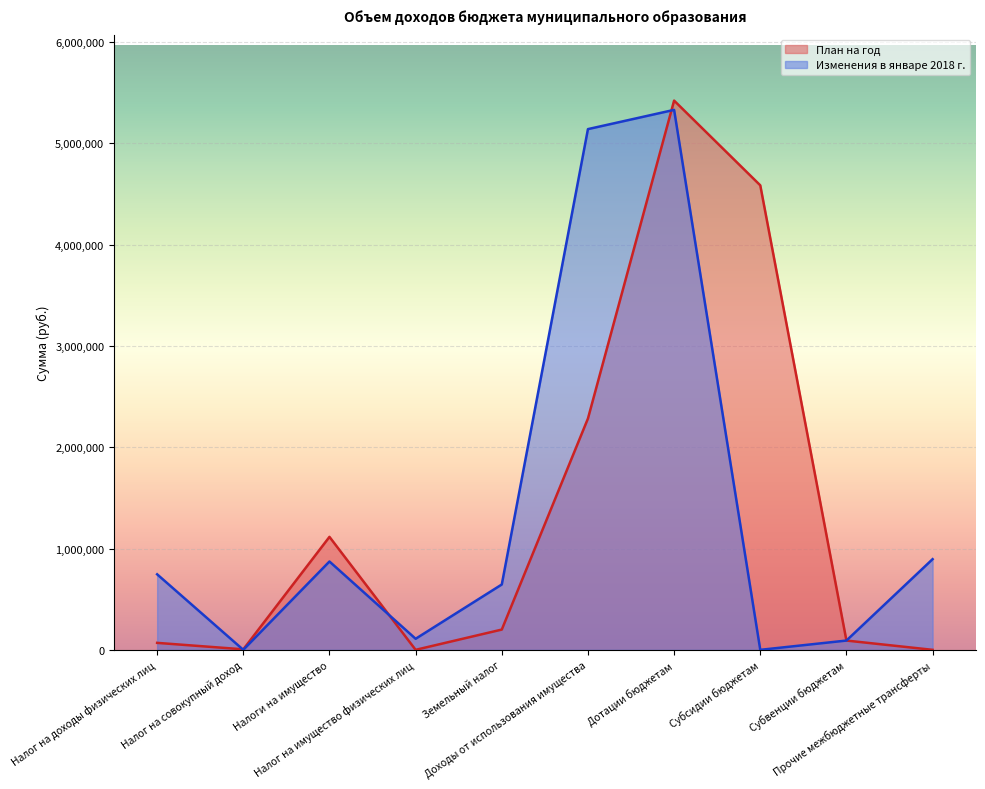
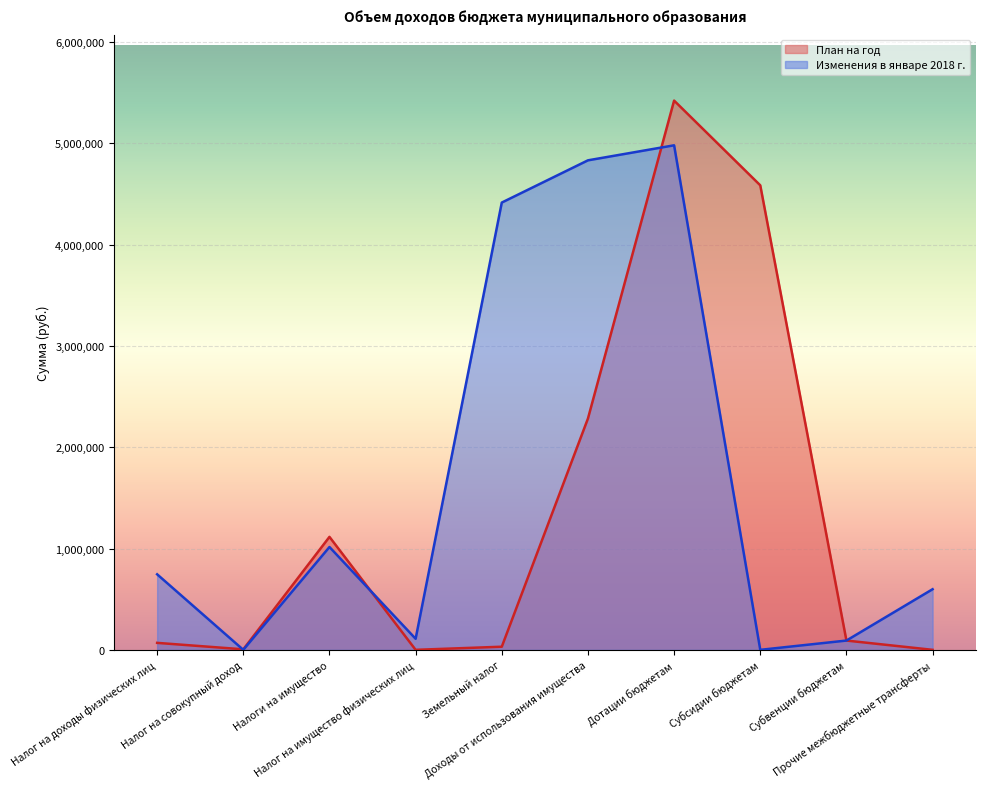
Изменения в январе 2018 г., Налоги на имущество: 870,000 -> 1,020,000
План на год, Земельный налог: 200,000 -> 30,000
Изменения в январе 2018 г., Земельный налог: 650,000 -> 4,420,000
Изменения в январе 2018 г., Доходы от использования имущества: 5,140,000 -> 4,830,000
Изменения в январе 2018 г., Дотации бюджетам: 5,330,000 -> 4,980,000
Изменения в январе 2018 г., Прочие межбюджетные трансферты: 900,000 -> 600,000
